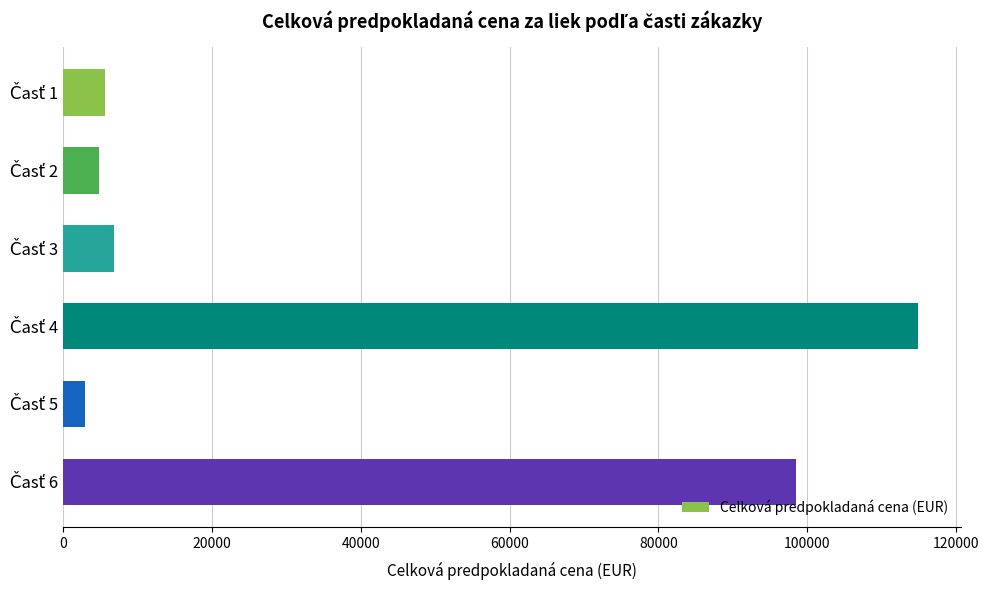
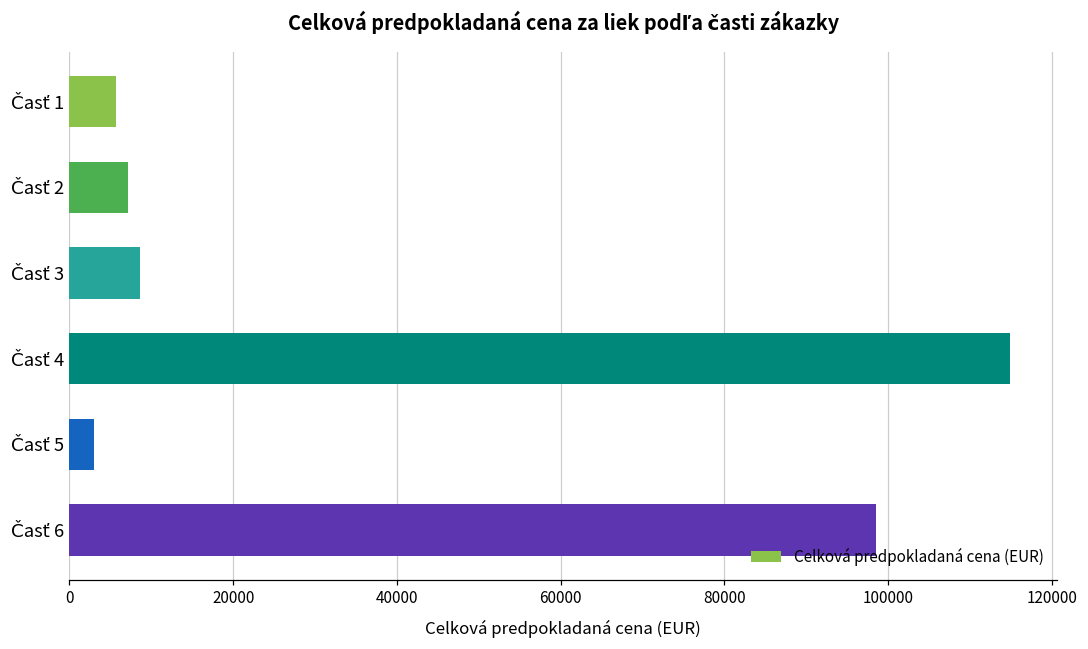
Časť 2: 5000 -> 7000
Časť 3: 7000 -> 9000
